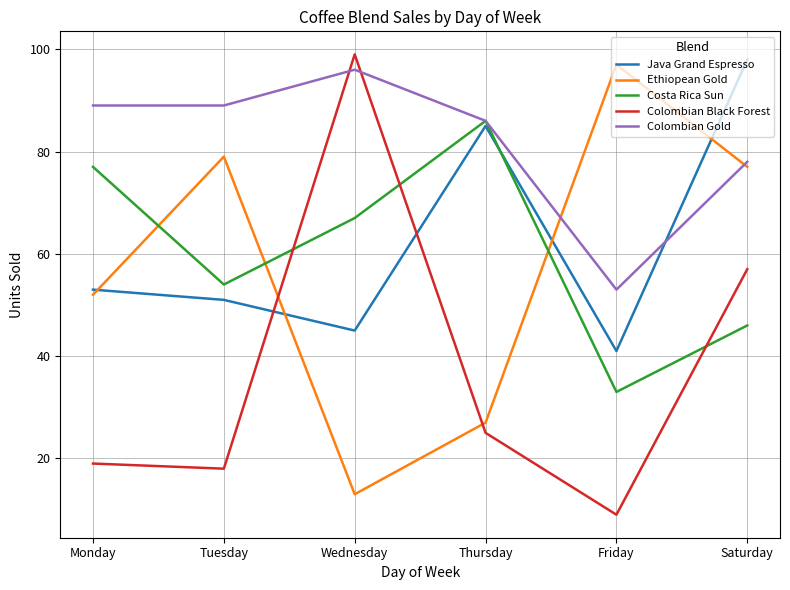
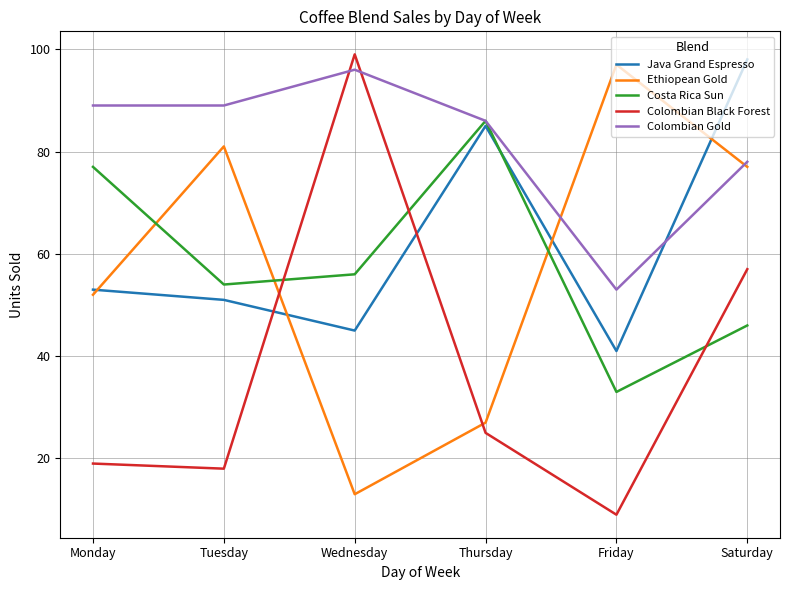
Ethiopean Gold, Tuesday: 79 -> 81
Costa Rica Sun, Wednesday: 67 -> 56
